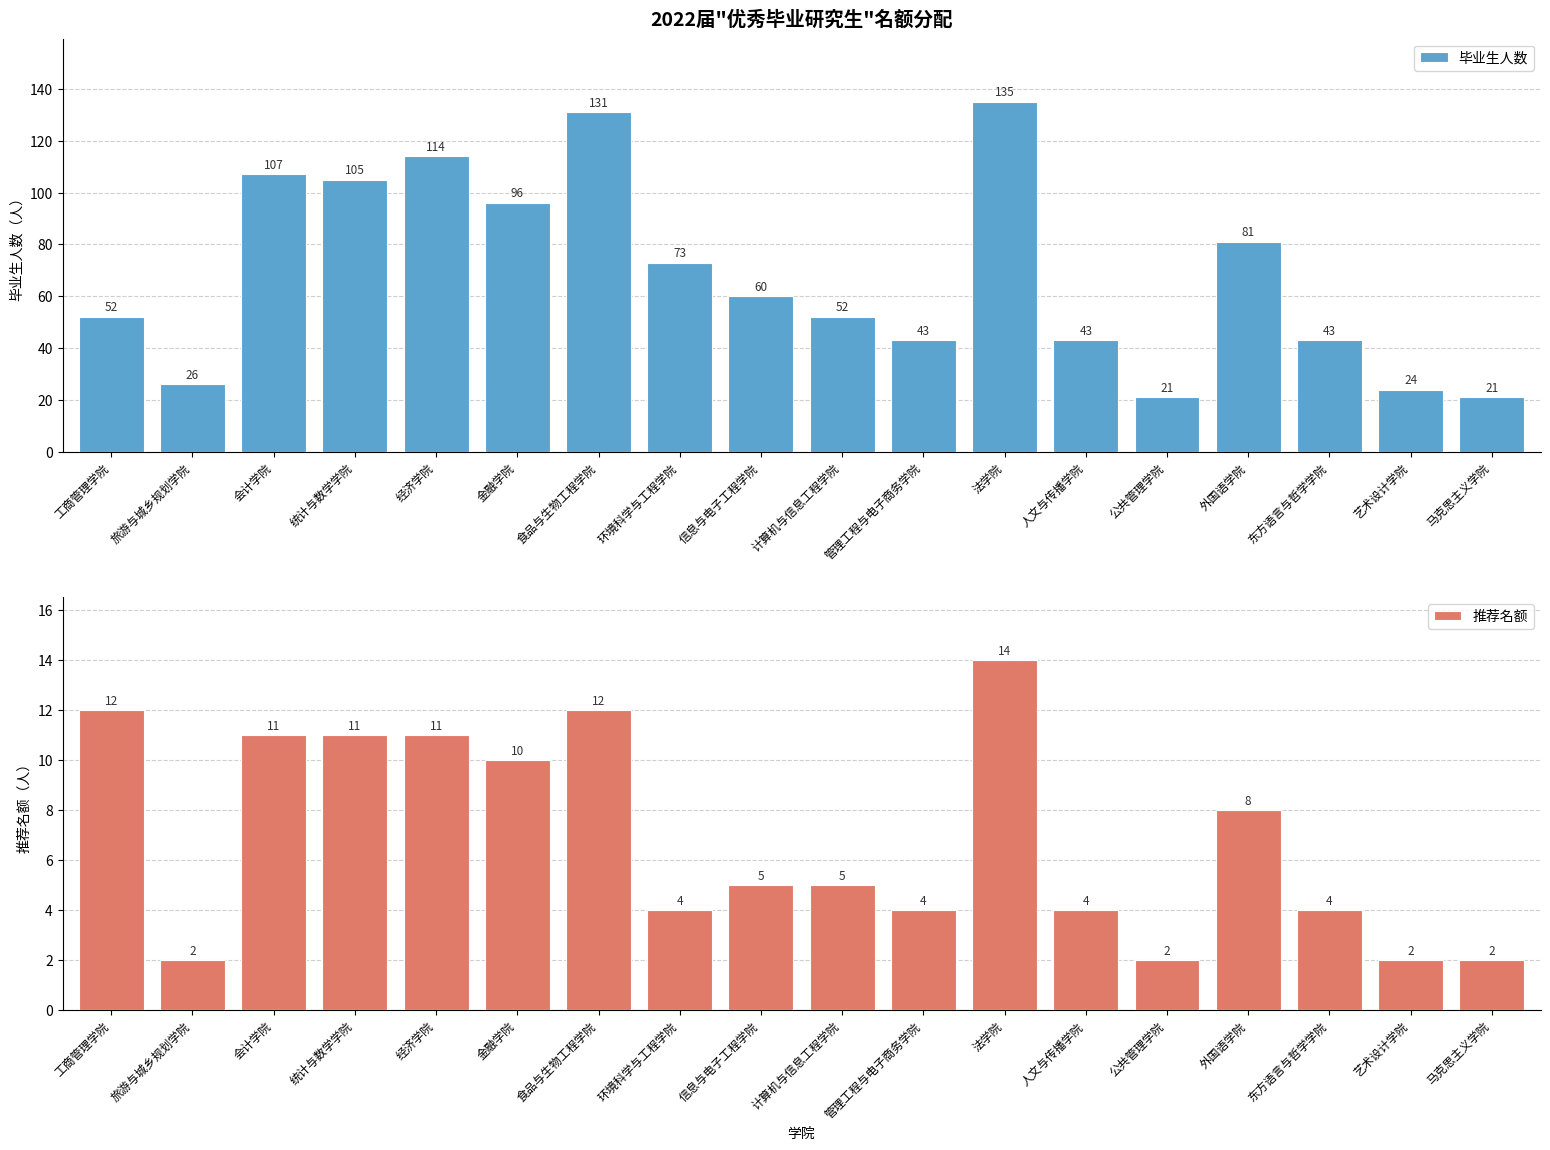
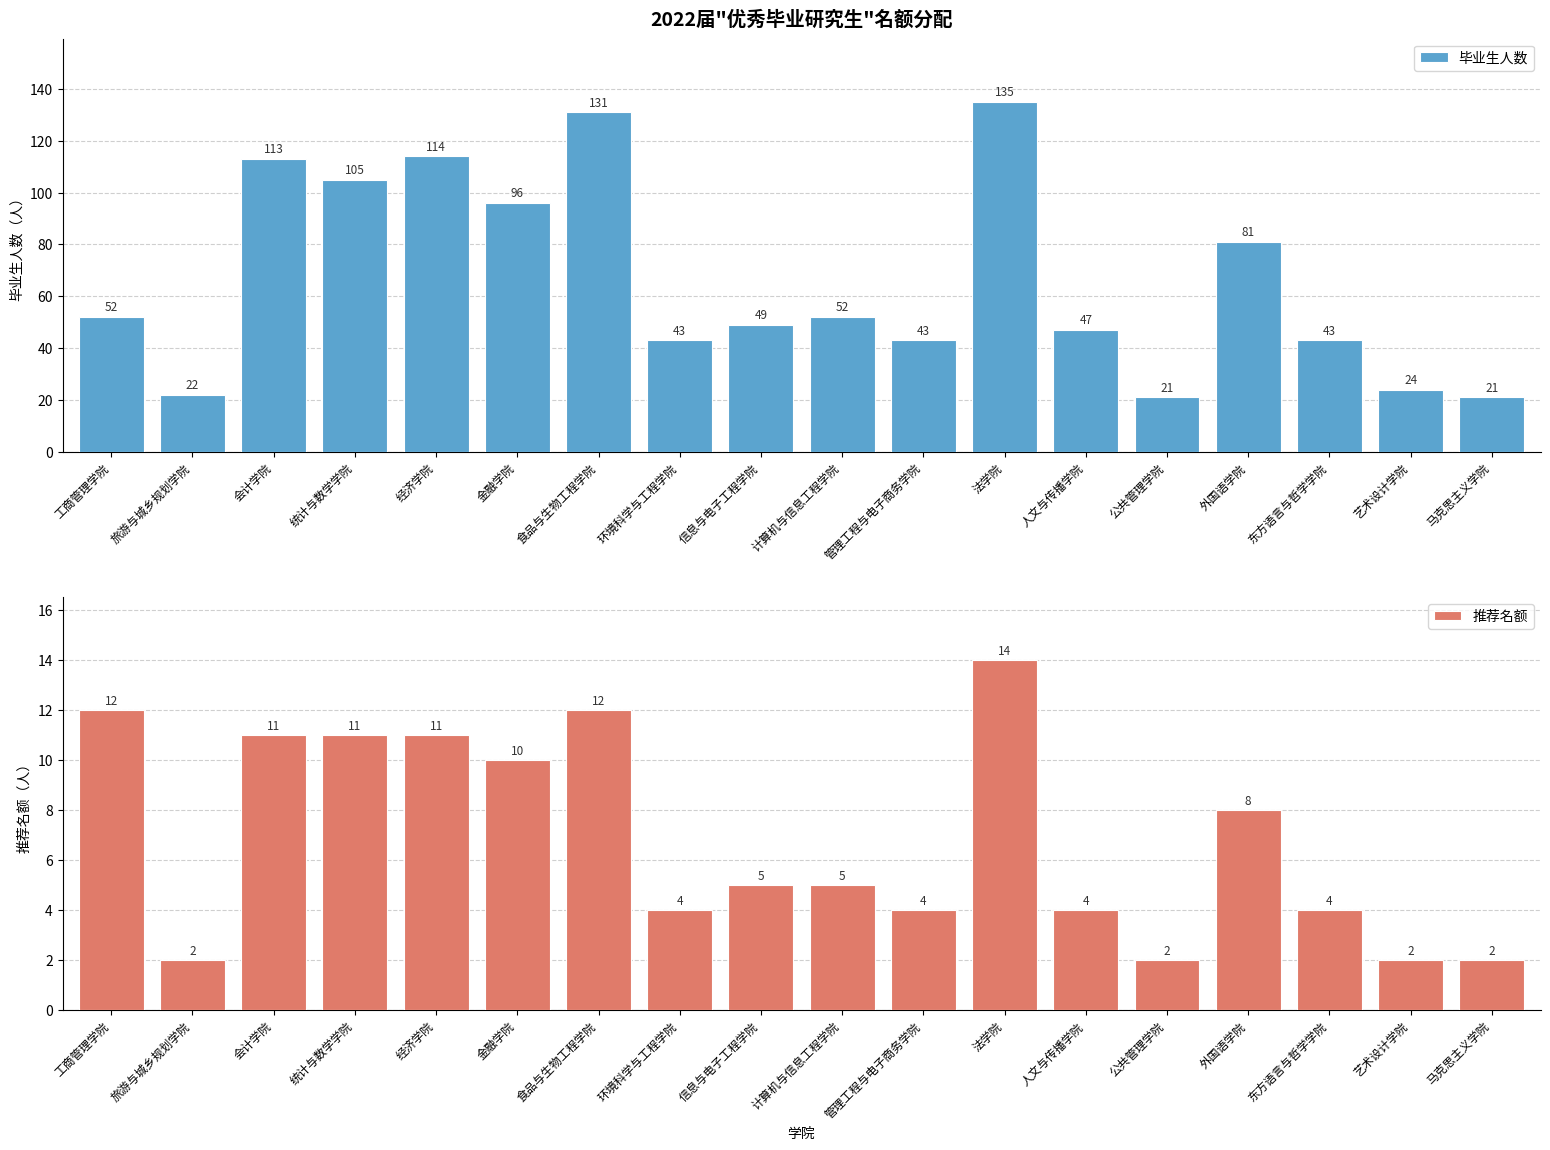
2022届"优秀毕业研究生"名额分配, 旅游与城乡规划学院: 26 -> 22
2022届"优秀毕业研究生"名额分配, 会计学院: 107 -> 113
2022届"优秀毕业研究生"名额分配, 环境科学与工程学院: 73 -> 43
2022届"优秀毕业研究生"名额分配, 信息与电子工程学院: 60 -> 49
2022届"优秀毕业研究生"名额分配, 人文与传播学院: 43 -> 47
